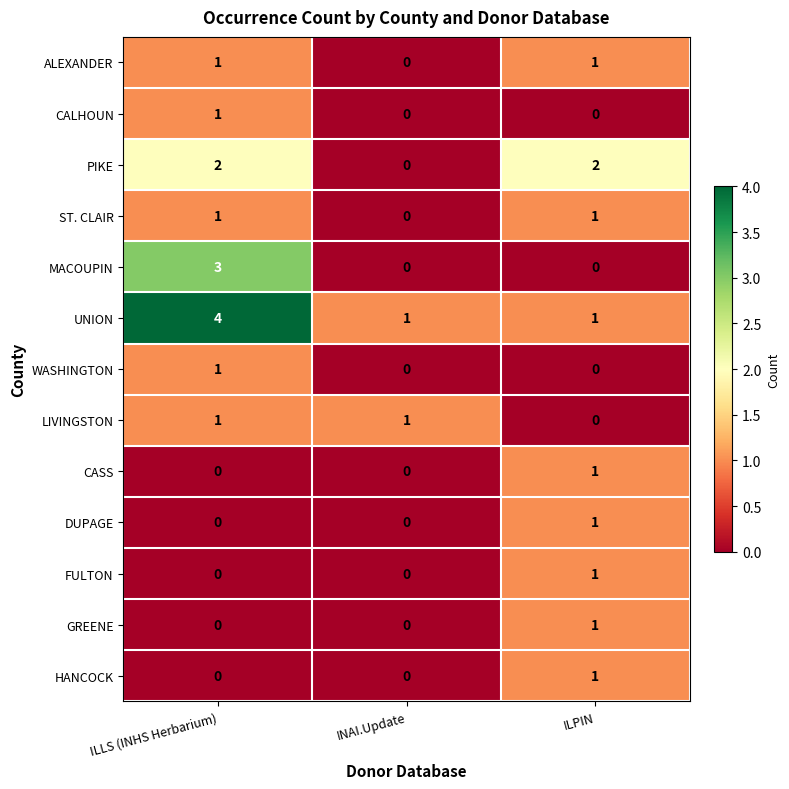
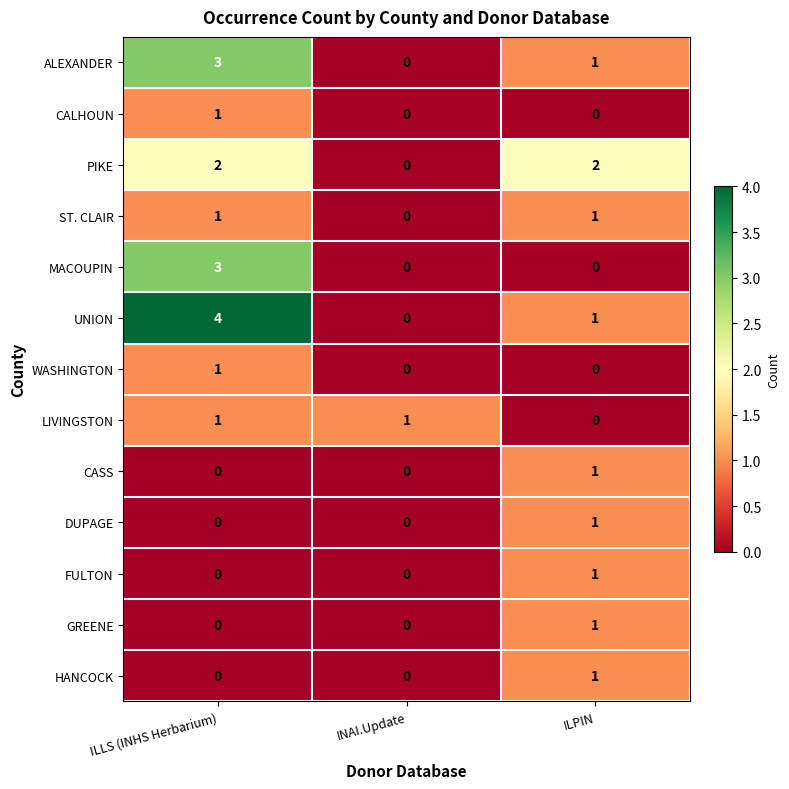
ALEXANDER, ILLS (INHS Herbarium): 1 -> 3
UNION, INAI.Update: 1 -> 0
